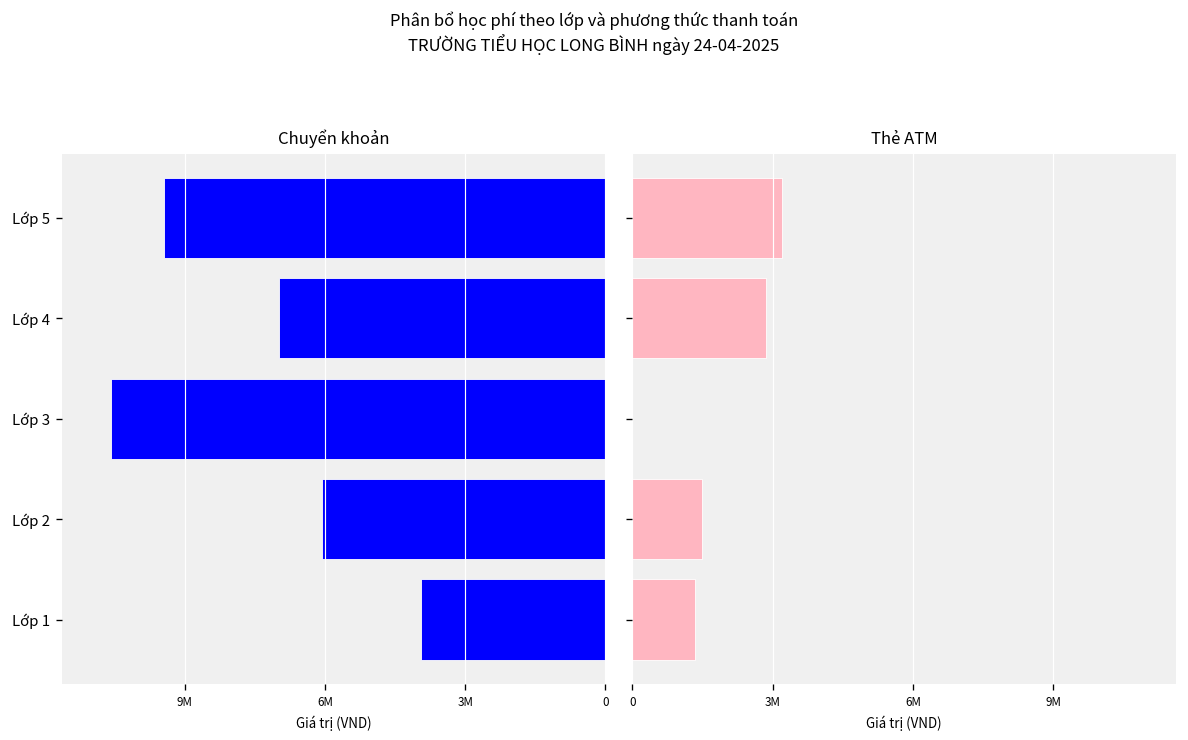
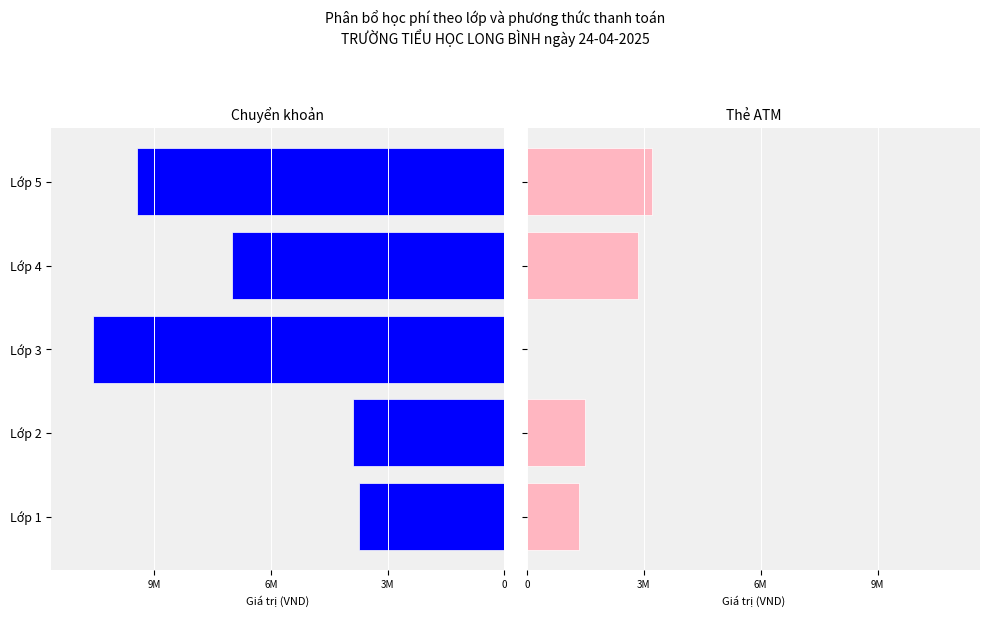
Chuyển khoản, Lớp 2: 6100000 -> 3900000
Chuyển khoản, Lớp 1: 3900000 -> 3700000
